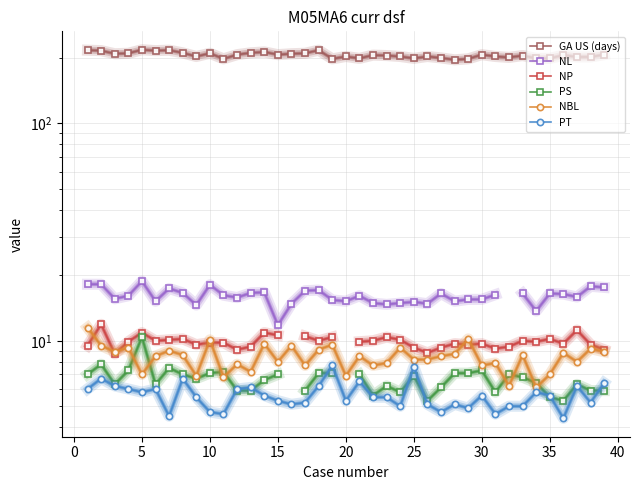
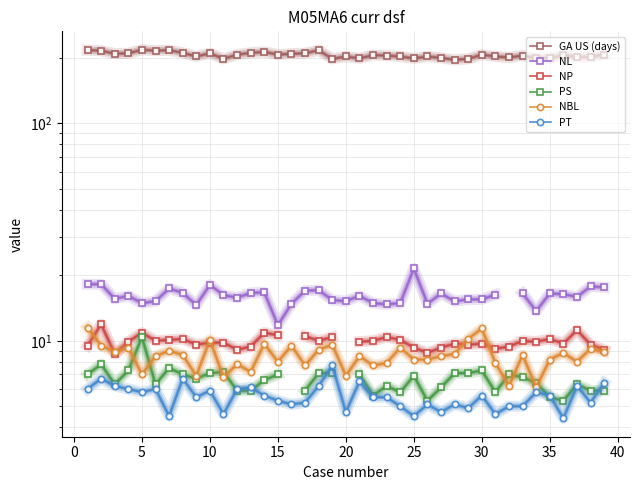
NL, 5: 19 -> 15
PT, 10: 4.7 -> 5.9
PT, 20: 5.3 -> 4.7
NL, 25: 15 -> 22
PT, 25: 7.6 -> 4.5
NBL, 30: 7.7 -> 11
NBL, 35: 7.0 -> 8.2
